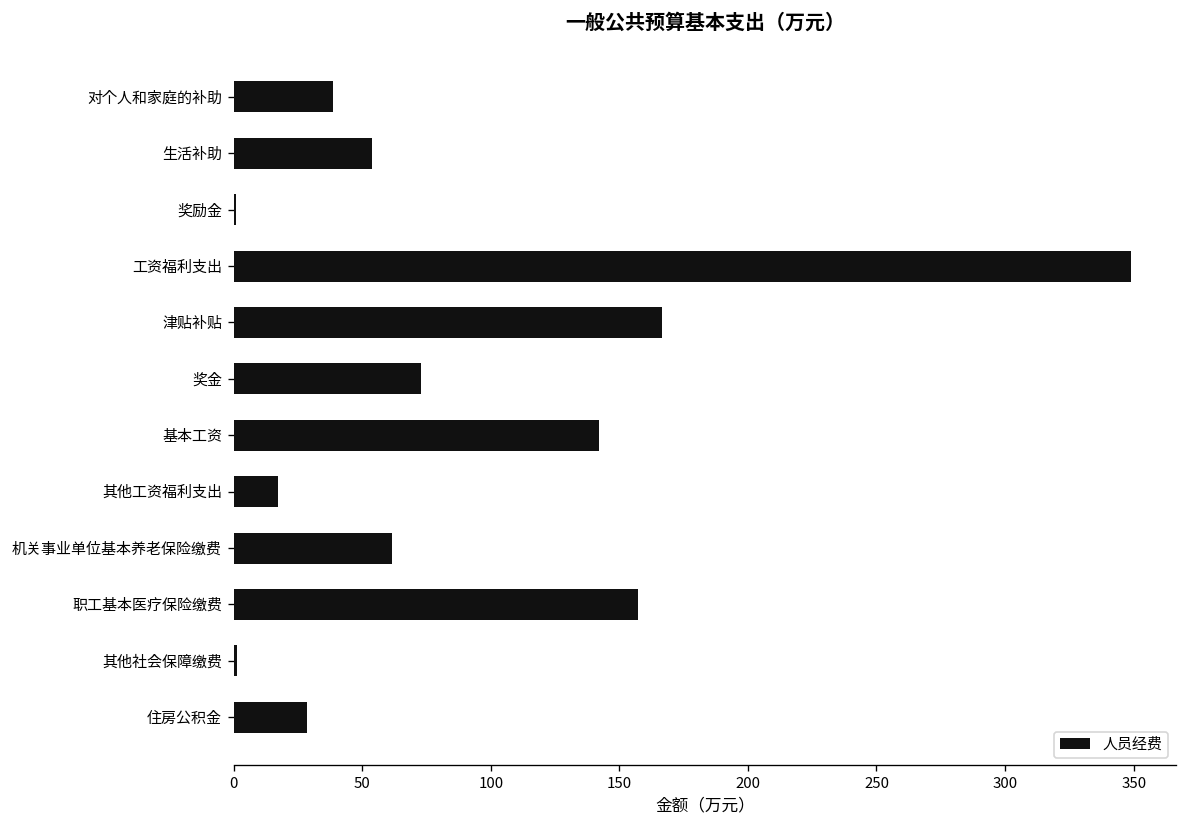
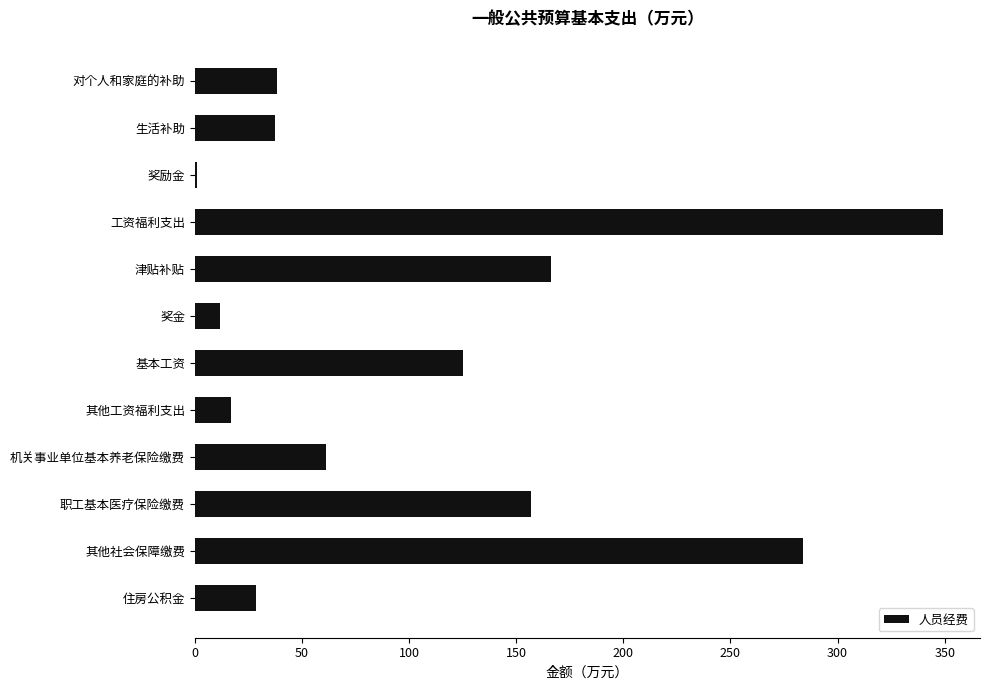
生活补助: 54 -> 38
奖金: 73 -> 12
基本工资: 142 -> 125
其他社会保障缴费: 1 -> 284
